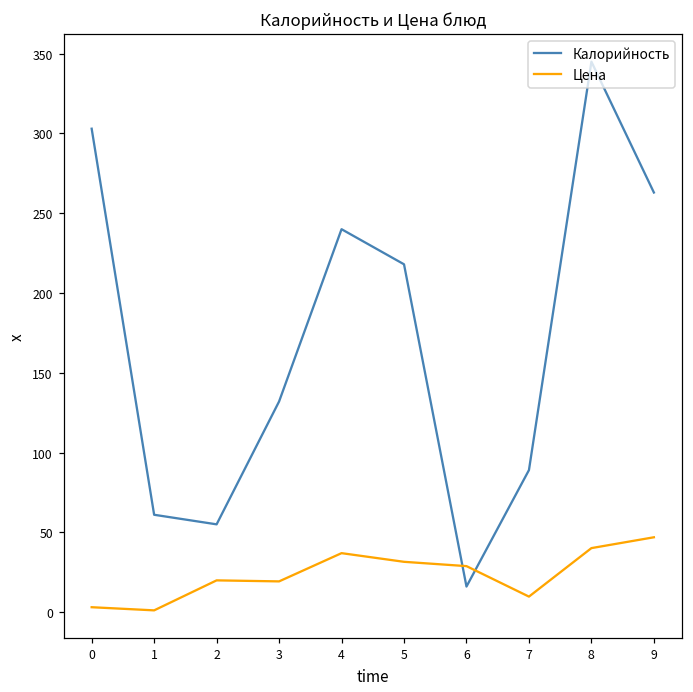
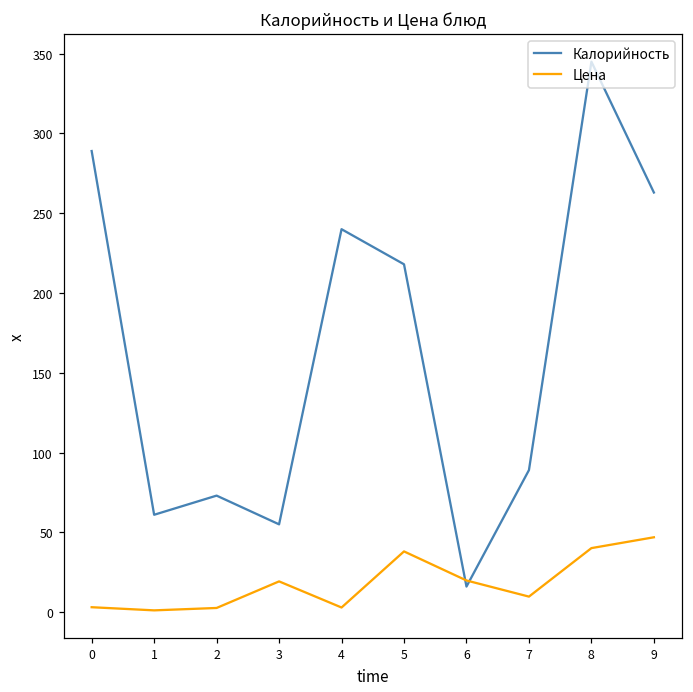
Калорийность, 0: 303 -> 289
Калорийность, 2: 55 -> 73
Цена, 2: 20 -> 3
Калорийность, 3: 132 -> 55
Цена, 4: 37 -> 3
Цена, 5: 32 -> 38
Цена, 6: 29 -> 20
